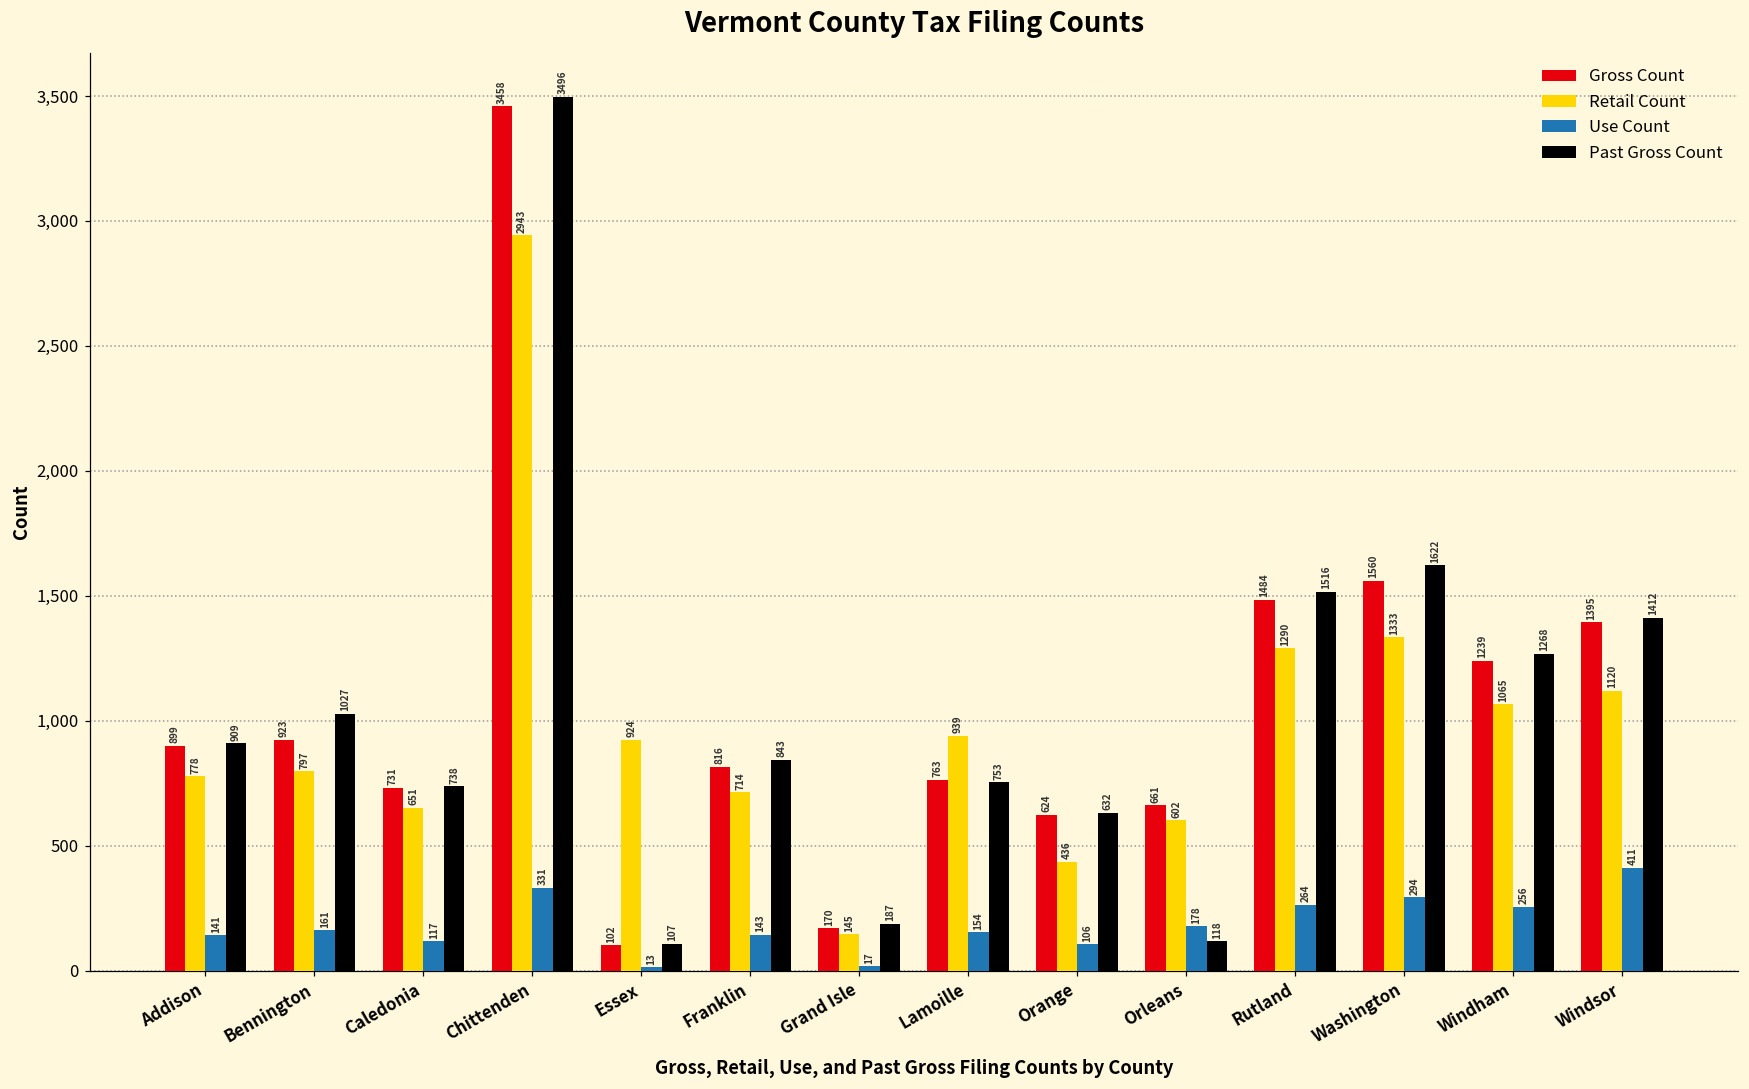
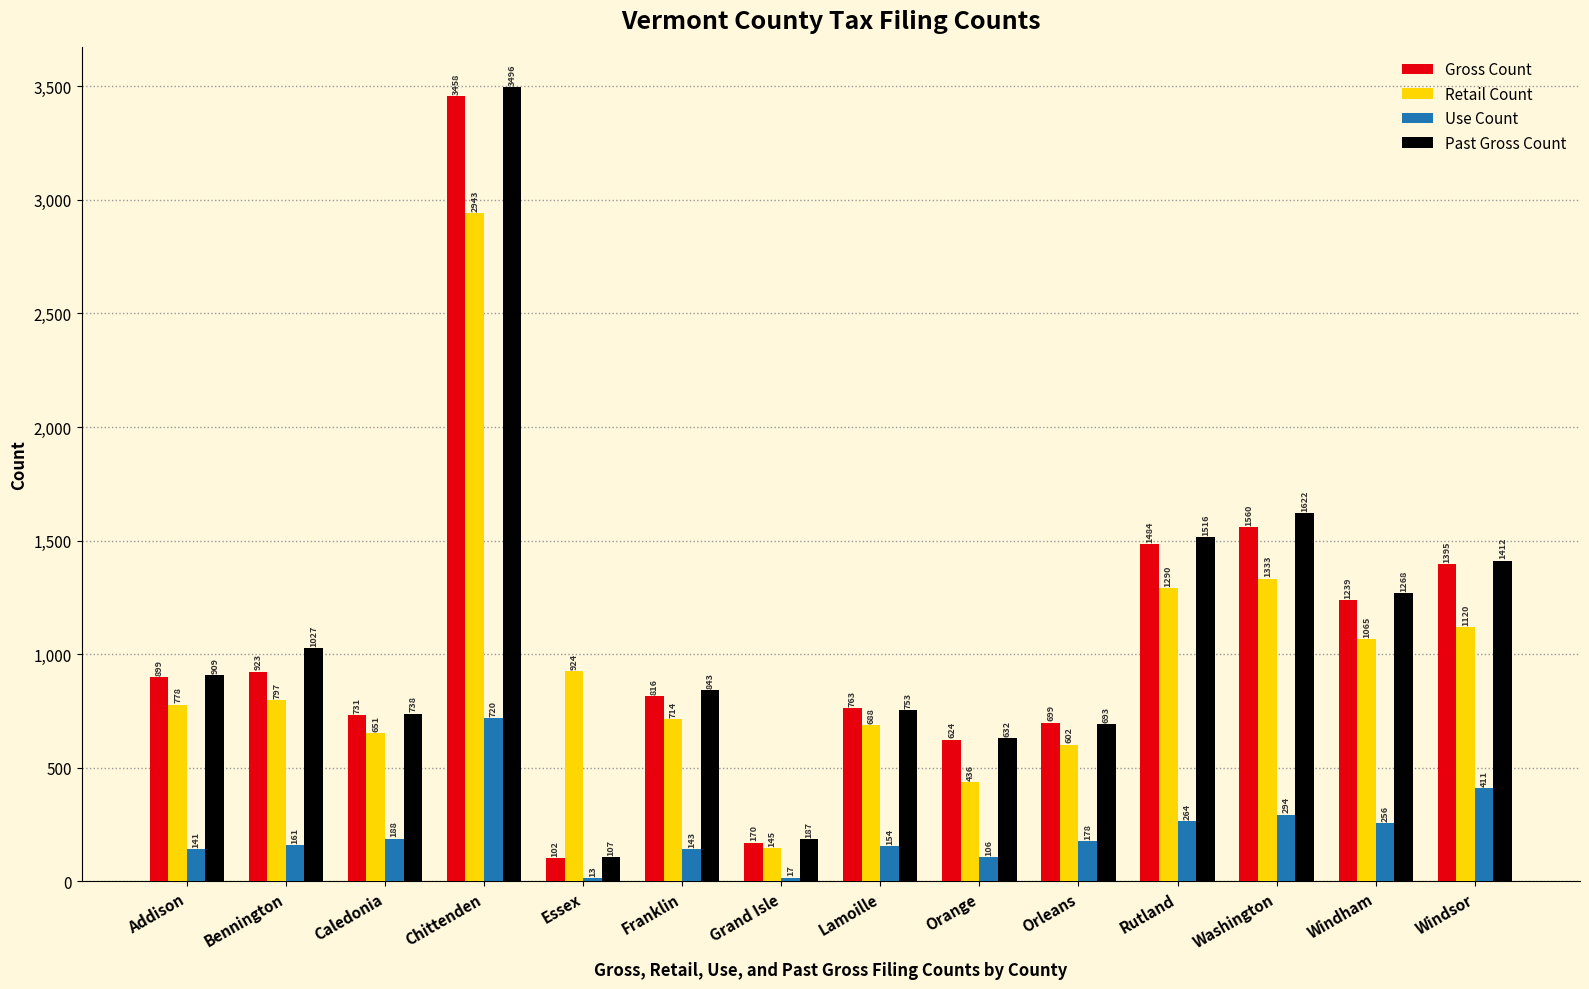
Use Count, Caledonia: 117 -> 188
Use Count, Chittenden: 331 -> 720
Retail Count, Lamoille: 939 -> 688
Gross Count, Orleans: 661 -> 699
Past Gross Count, Orleans: 118 -> 693
